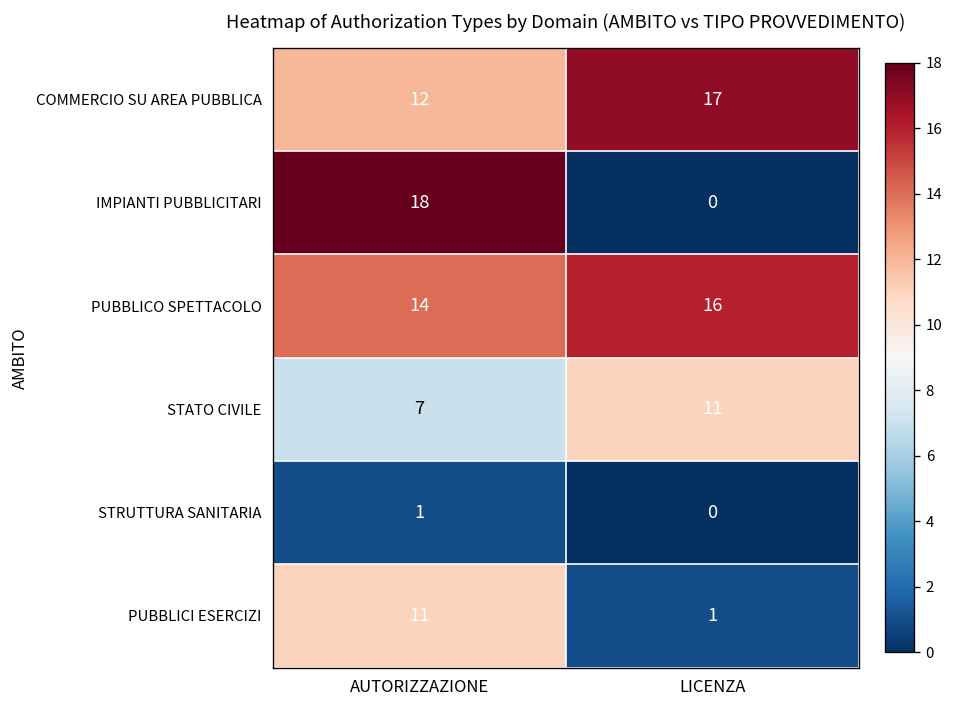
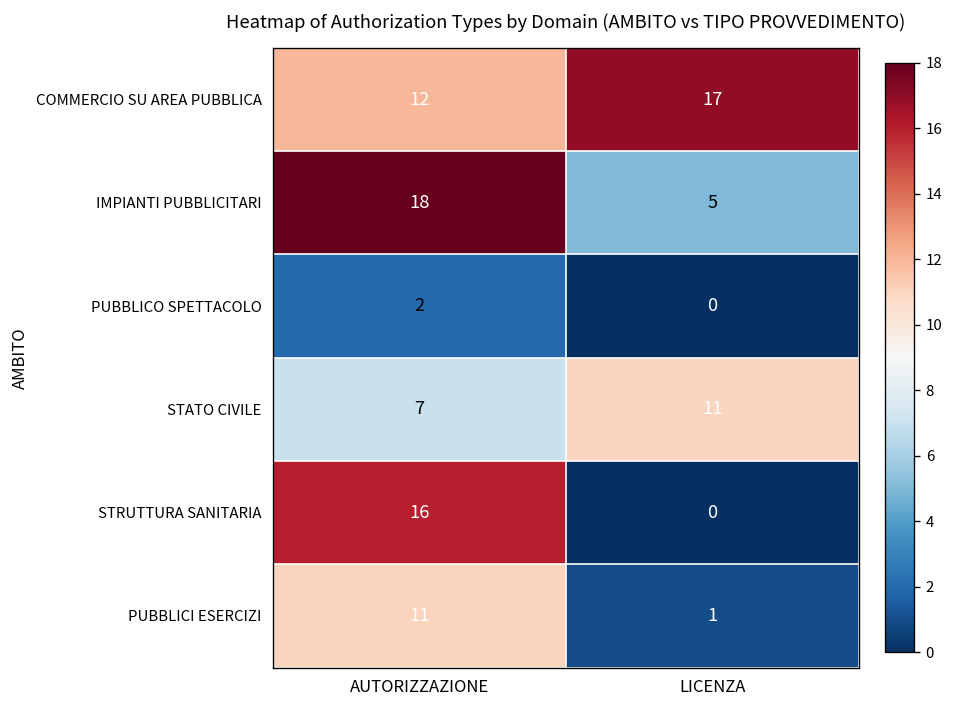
IMPIANTI PUBBLICITARI, LICENZA: 0 -> 5
PUBBLICO SPETTACOLO, AUTORIZZAZIONE: 14 -> 2
PUBBLICO SPETTACOLO, LICENZA: 16 -> 0
STRUTTURA SANITARIA, AUTORIZZAZIONE: 1 -> 16
